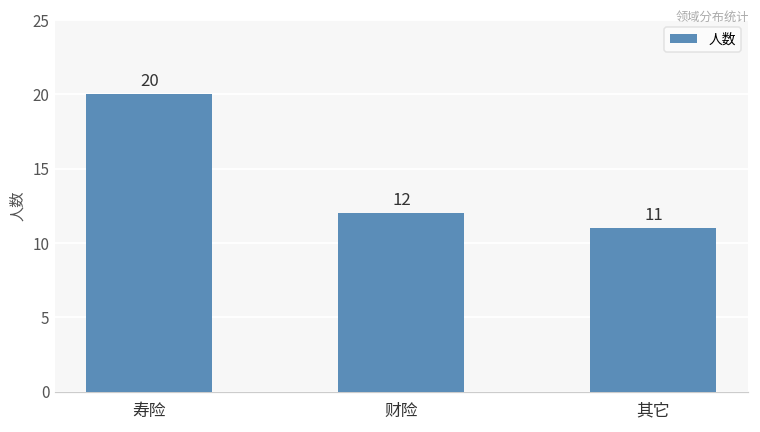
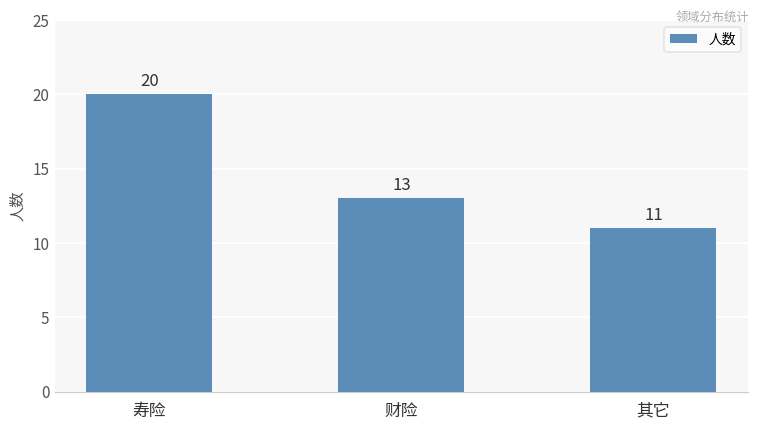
财险: 12 -> 13
